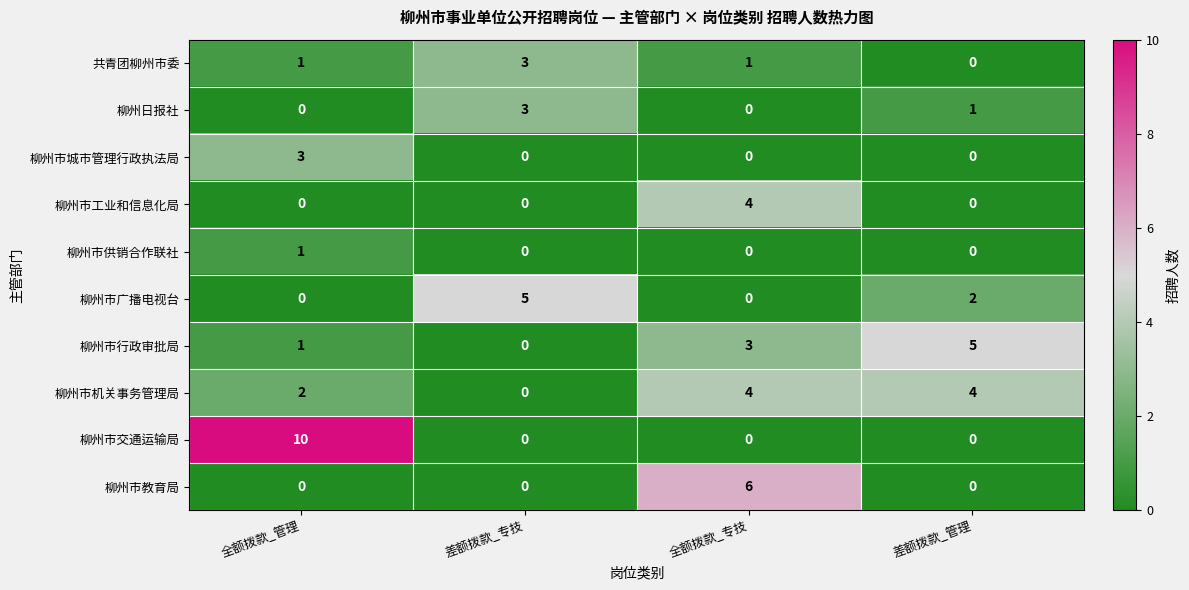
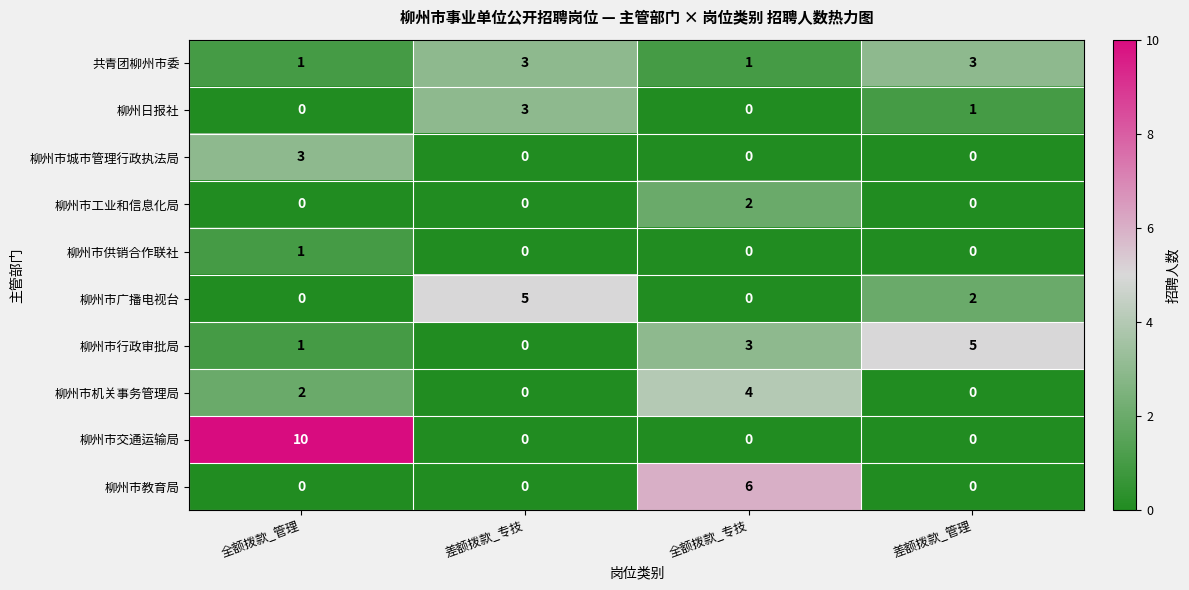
共青团柳州市委, 差额拨款_管理: 0 -> 3
柳州市工业和信息化局, 全额拨款_专技: 4 -> 2
柳州市机关事务管理局, 差额拨款_管理: 4 -> 0
